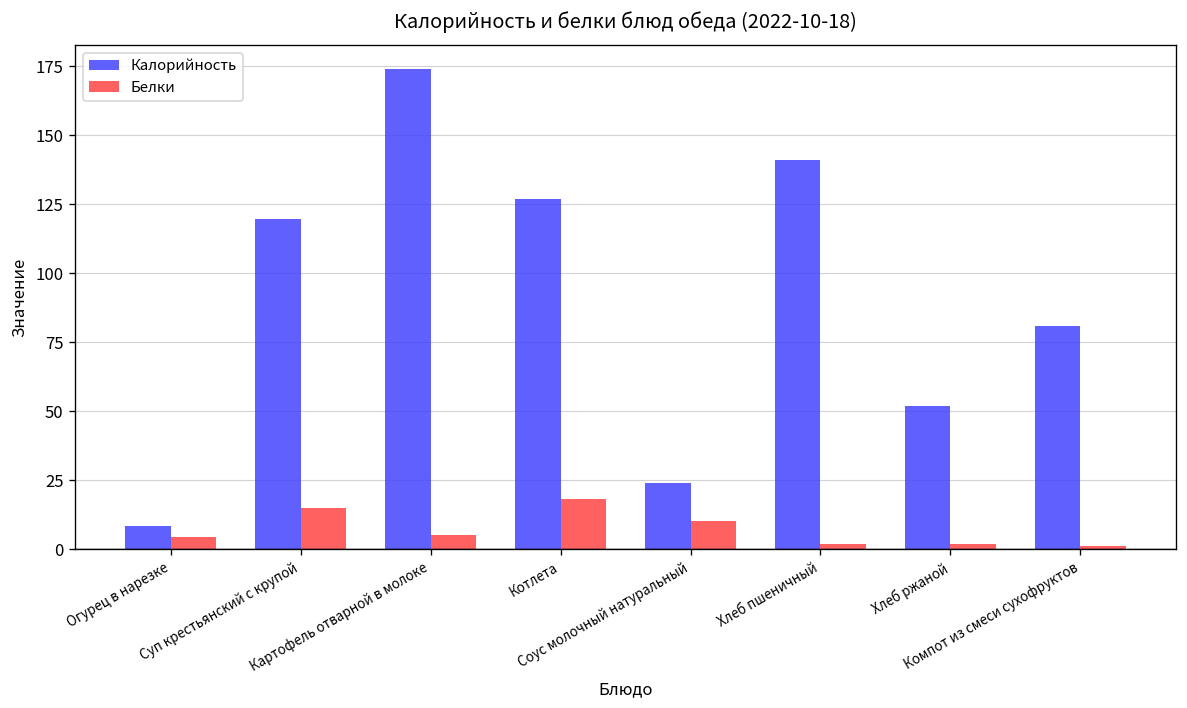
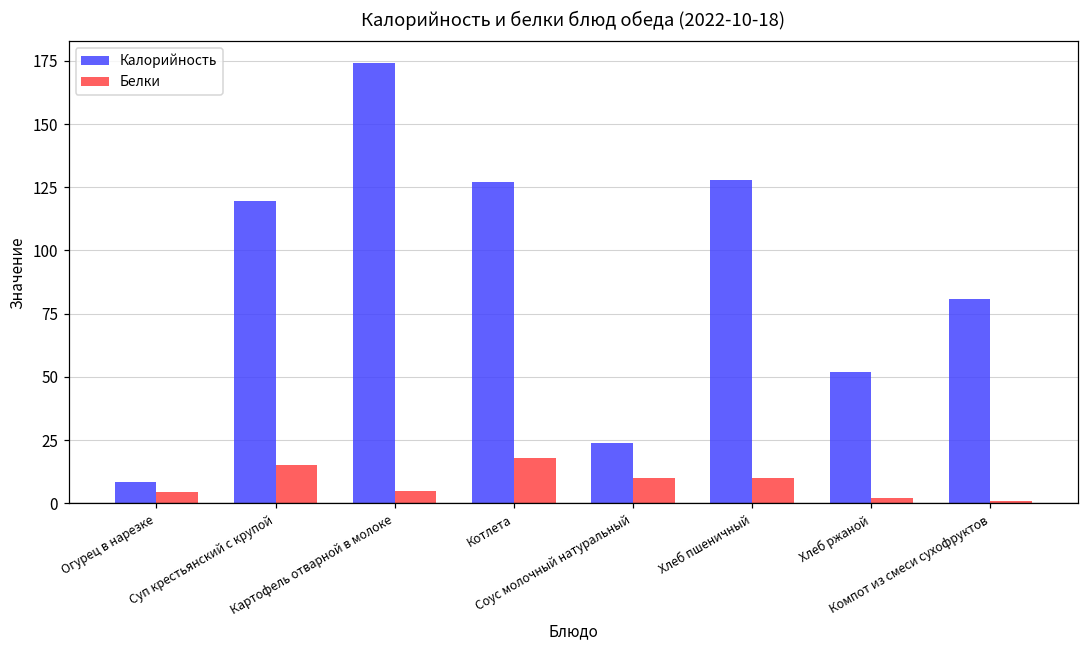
Калорийность, Хлеб пшеничный: 141 -> 128
Белки, Хлеб пшеничный: 2 -> 10
